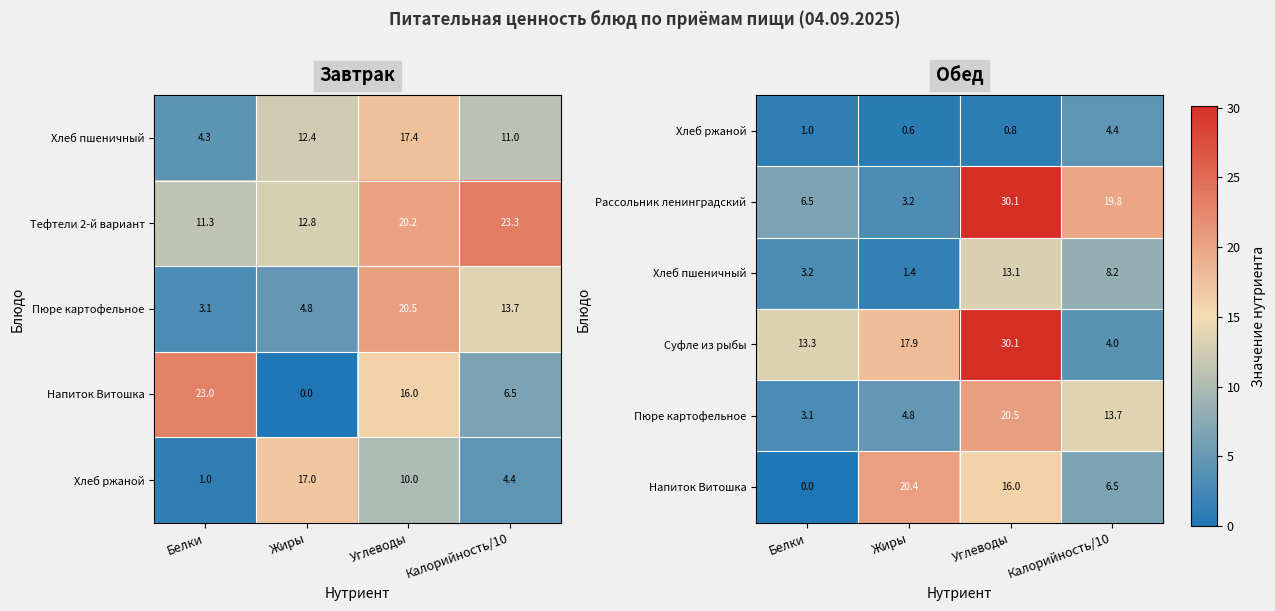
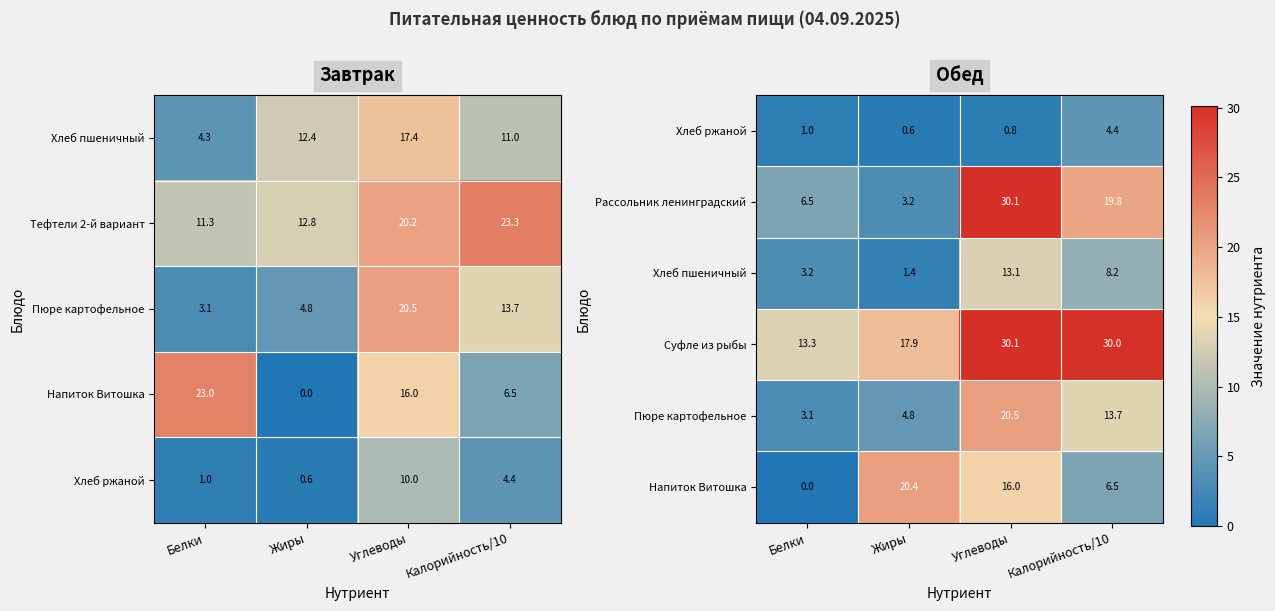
Завтрак, Хлеб ржаной, Жиры: 17.0 -> 0.6
Обед, Суфле из рыбы, Калорийность/10: 4.0 -> 30.0
